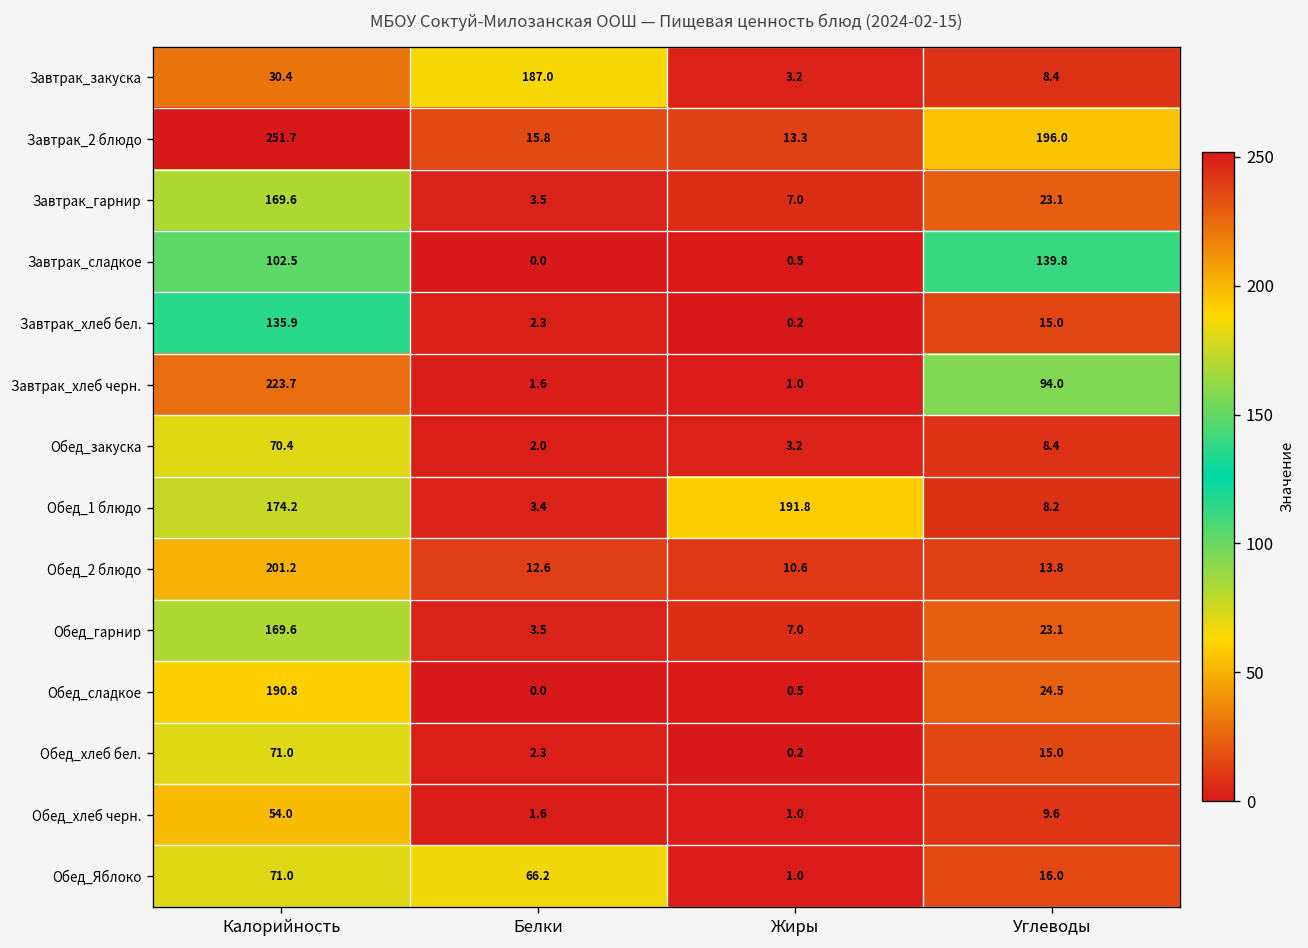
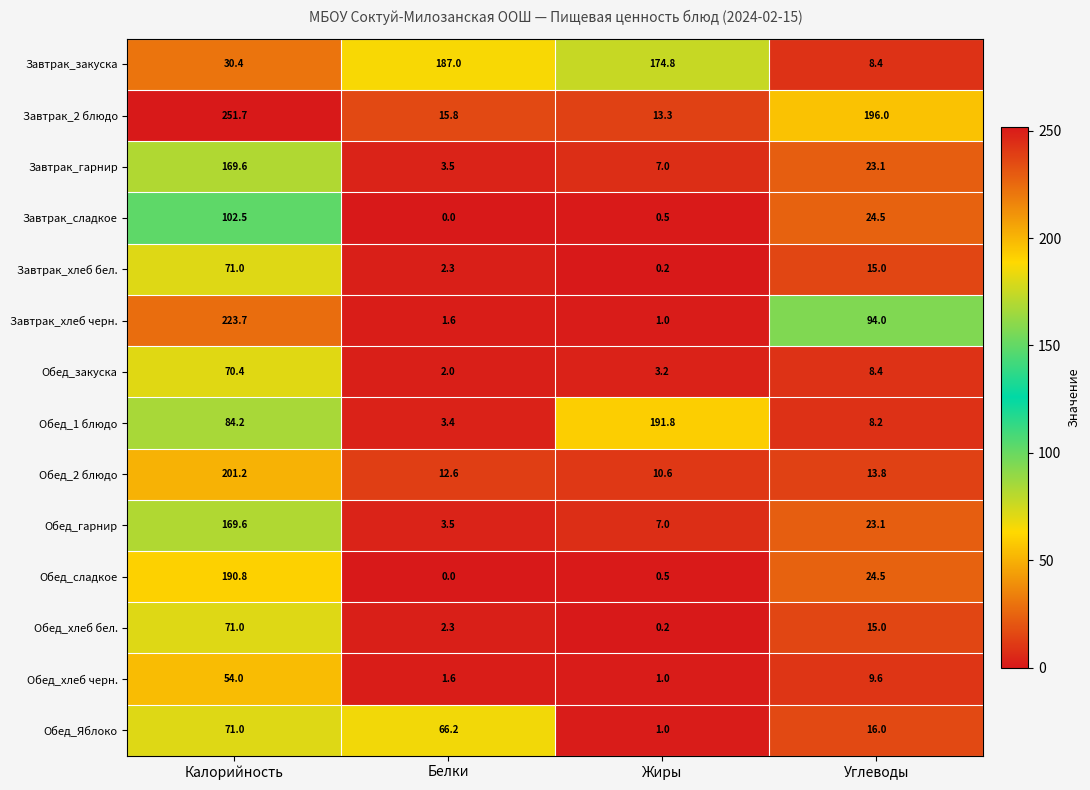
Завтрак_закуска, Жиры: 3.2 -> 174.8
Завтрак_сладкое, Углеводы: 139.8 -> 24.5
Завтрак_хлеб бел., Калорийность: 135.9 -> 71.0
Обед_1 блюдо, Калорийность: 174.2 -> 84.2
